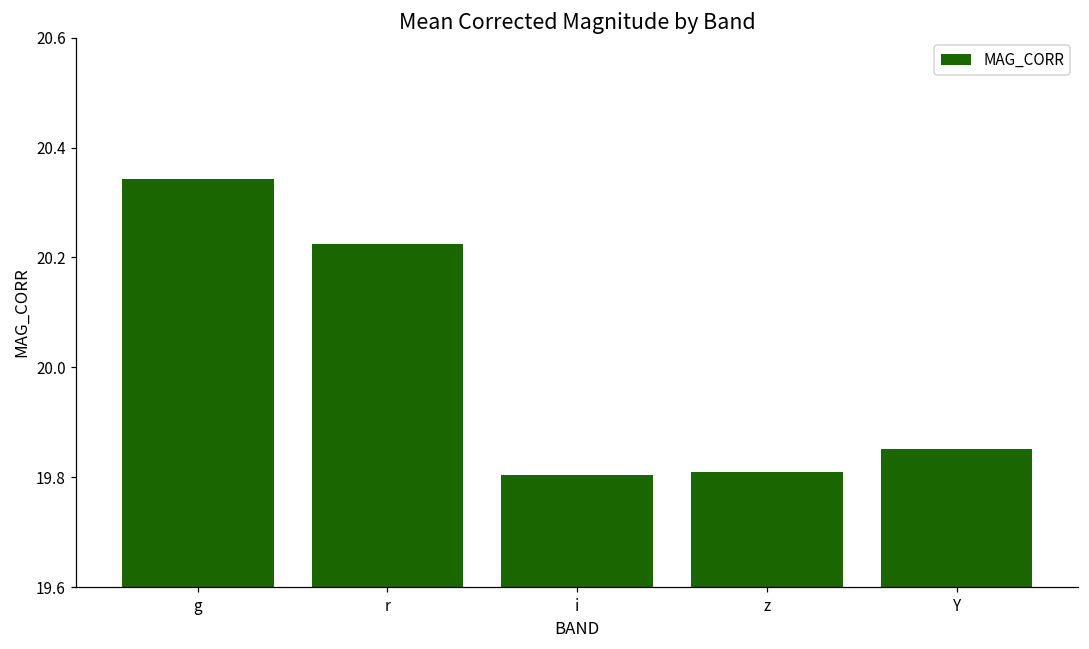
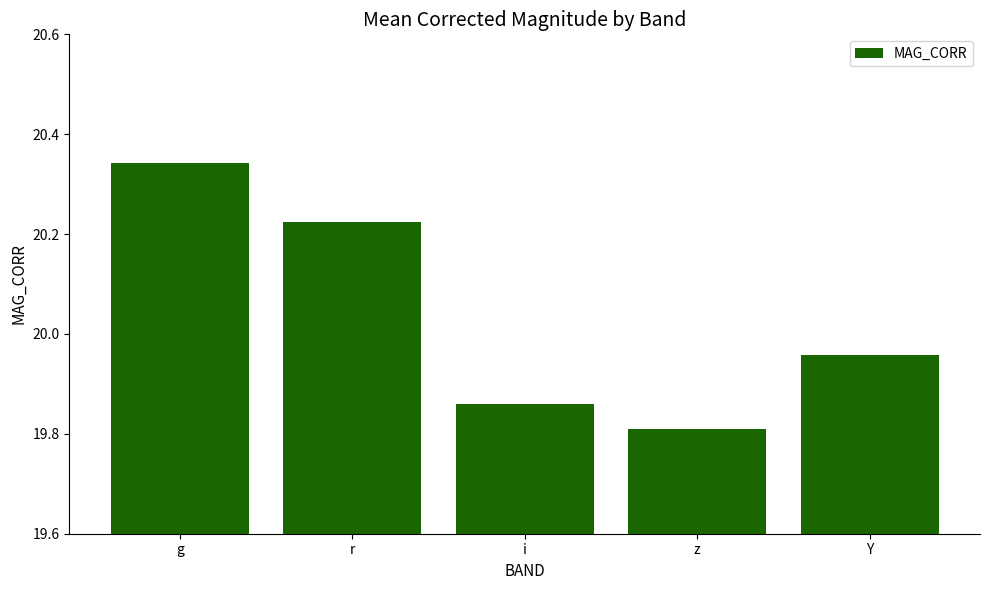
i: 19.80 -> 19.86
Y: 19.85 -> 19.96
